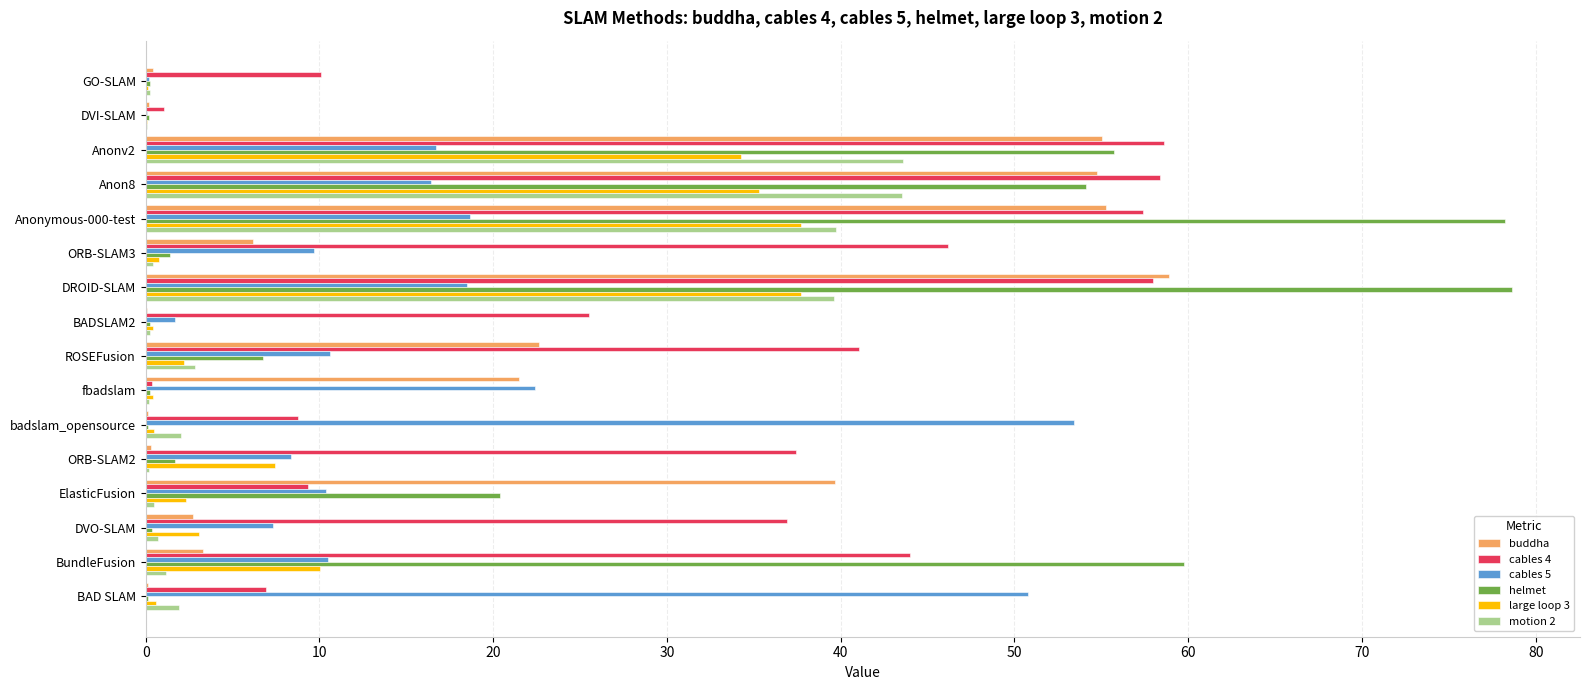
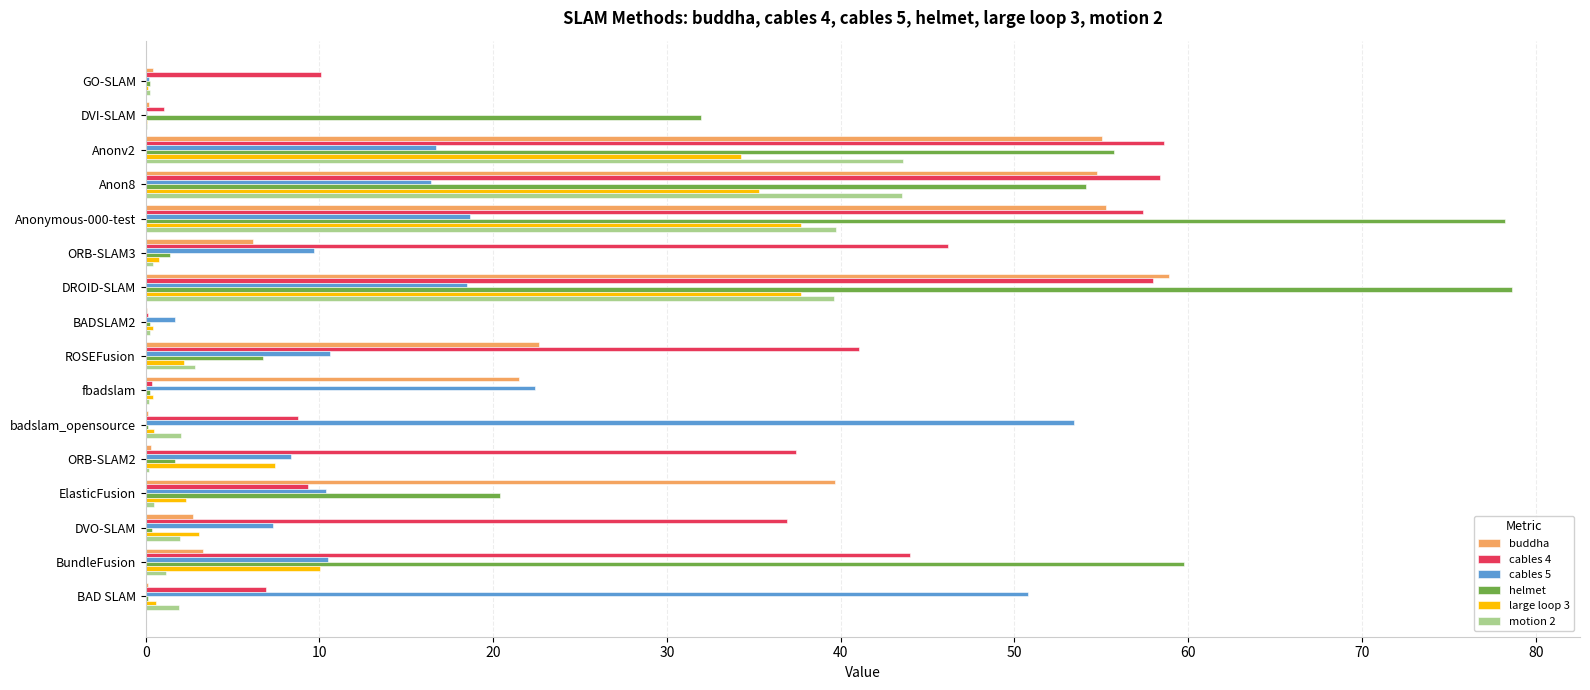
helmet, DVI-SLAM: 0.2 -> 32.0
cables 4, BADSLAM2: 25.5 -> 0.1
motion 2, DVO-SLAM: 0.7 -> 2.0
